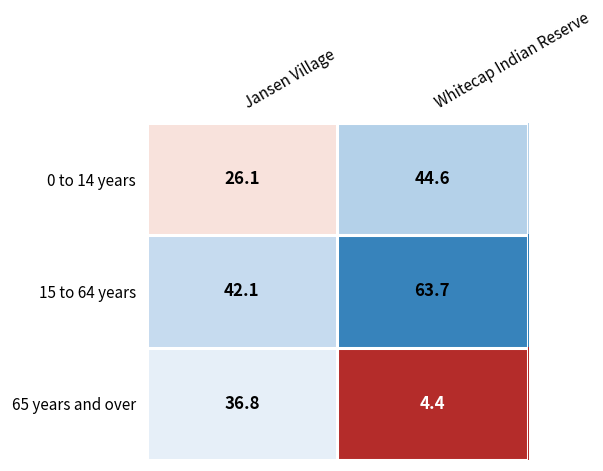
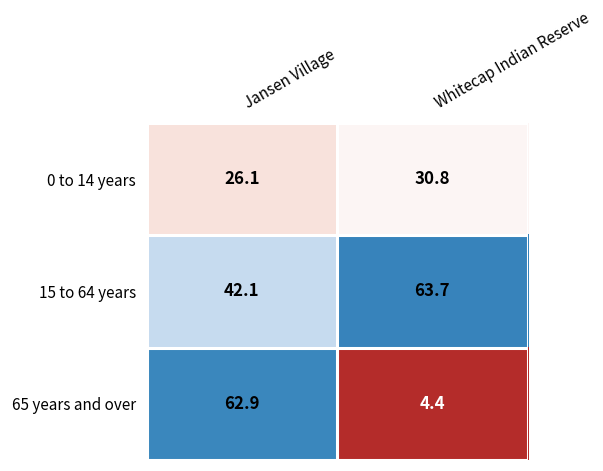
0 to 14 years, Whitecap Indian Reserve: 44.6 -> 30.8
65 years and over, Jansen Village: 36.8 -> 62.9
